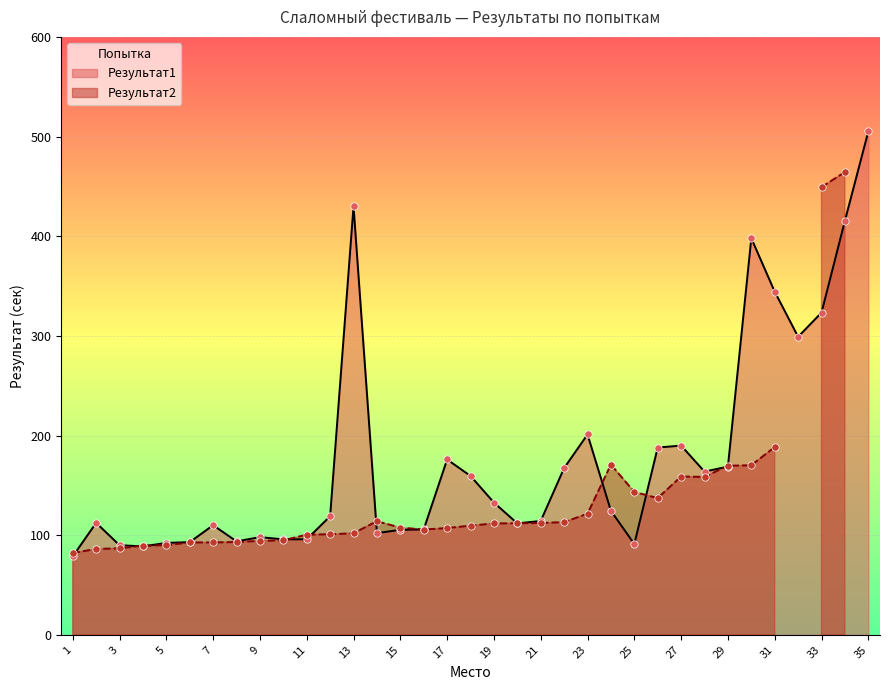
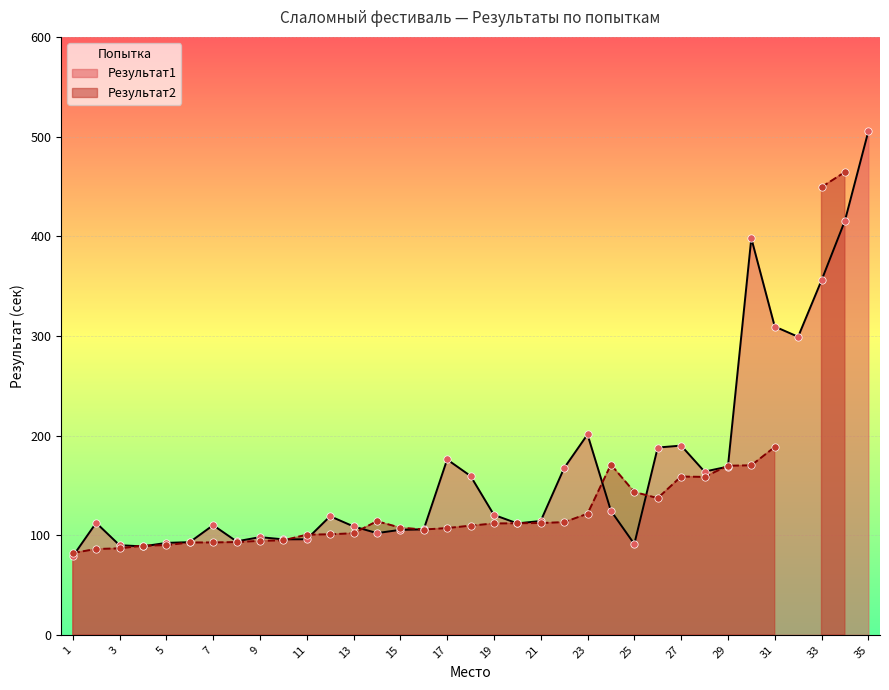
Результат1, 13: 430 -> 110
Результат1, 19: 130 -> 120
Результат1, 31: 340 -> 310
Результат1, 33: 320 -> 360
